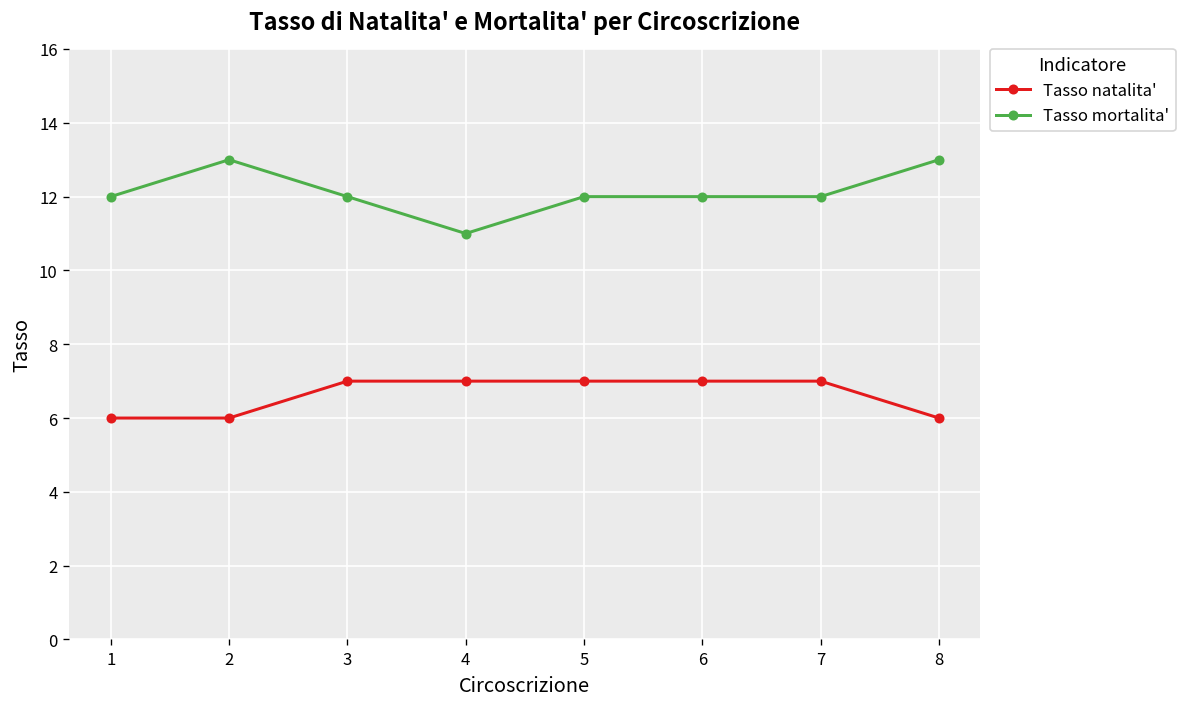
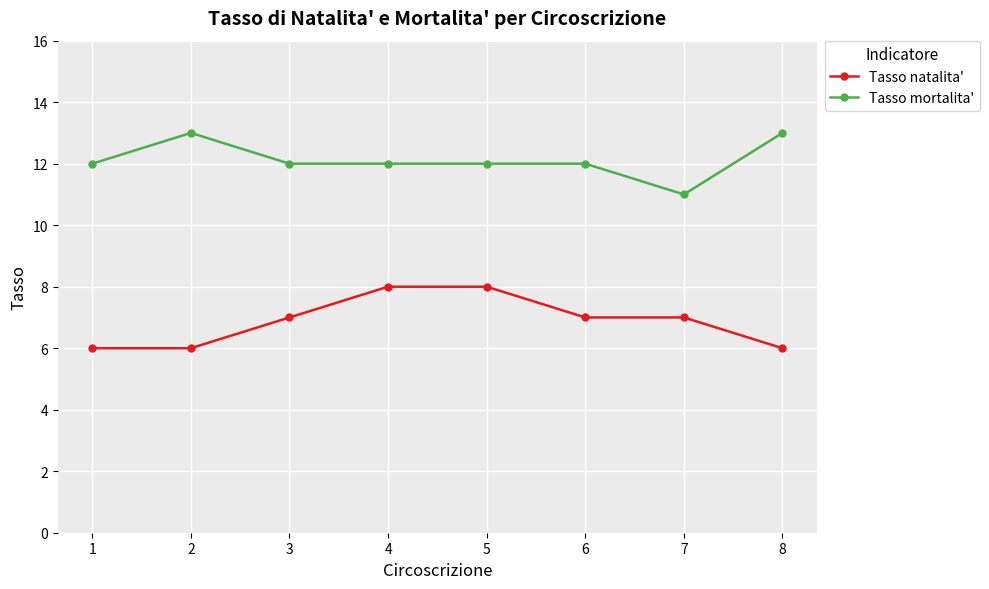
Tasso natalita', 4: 7 -> 8
Tasso mortalita', 4: 11 -> 12
Tasso natalita', 5: 7 -> 8
Tasso mortalita', 7: 12 -> 11
